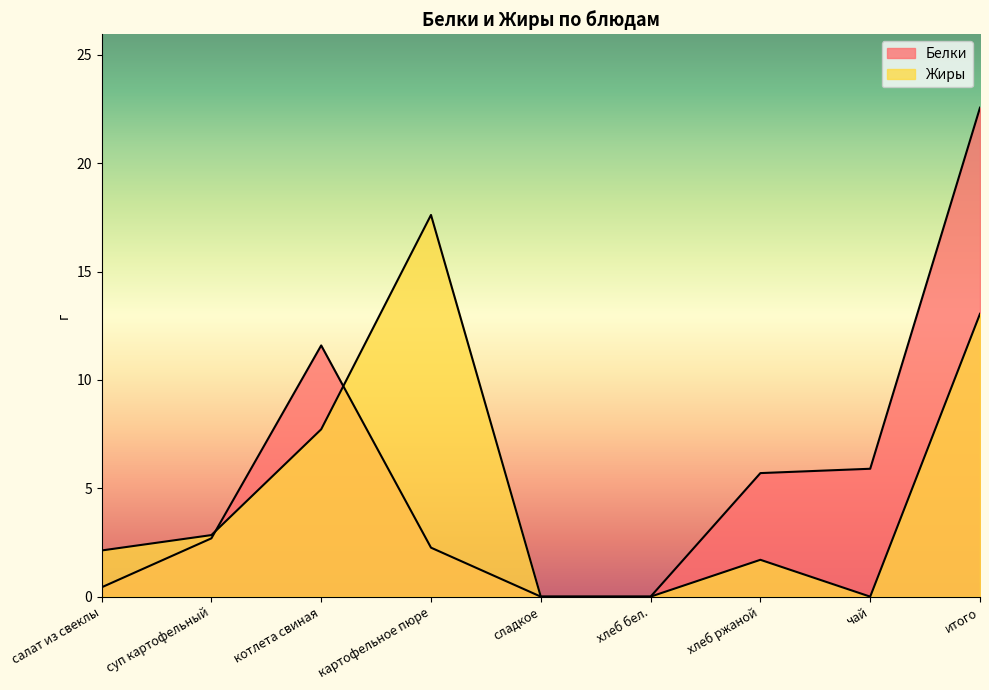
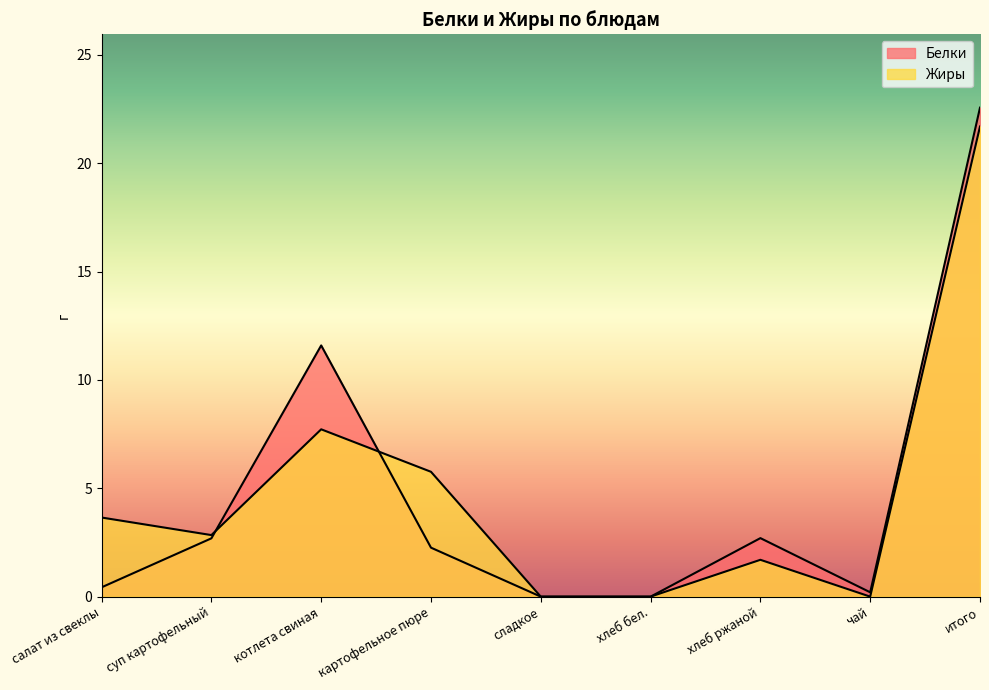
Жиры, салат из свеклы: 2.1 -> 3.7
Жиры, картофельное пюре: 17.6 -> 5.8
Белки, хлеб ржаной: 5.7 -> 2.7
Белки, чай: 5.9 -> 0.2
Жиры, итого: 13.1 -> 21.7
